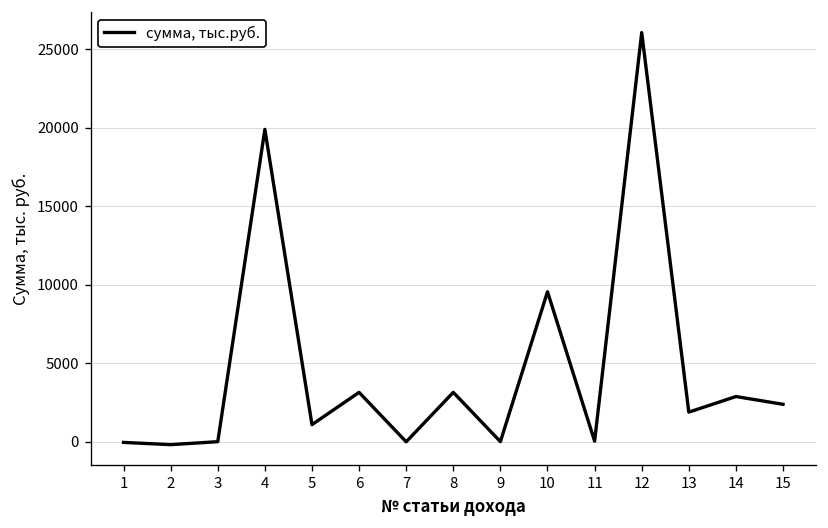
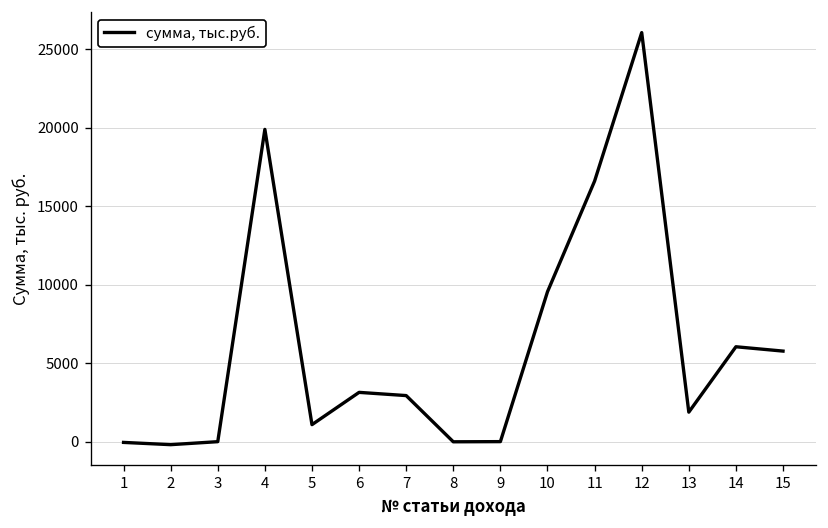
7: 0 -> 2900
8: 3200 -> 0
11: 0 -> 16600
14: 2900 -> 6100
15: 2400 -> 5800
